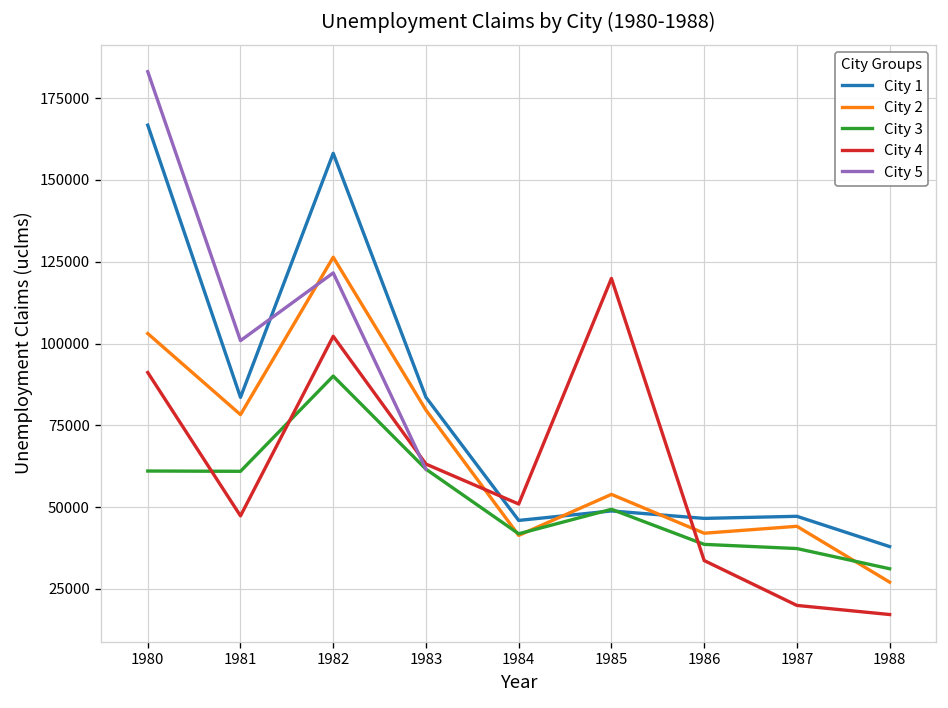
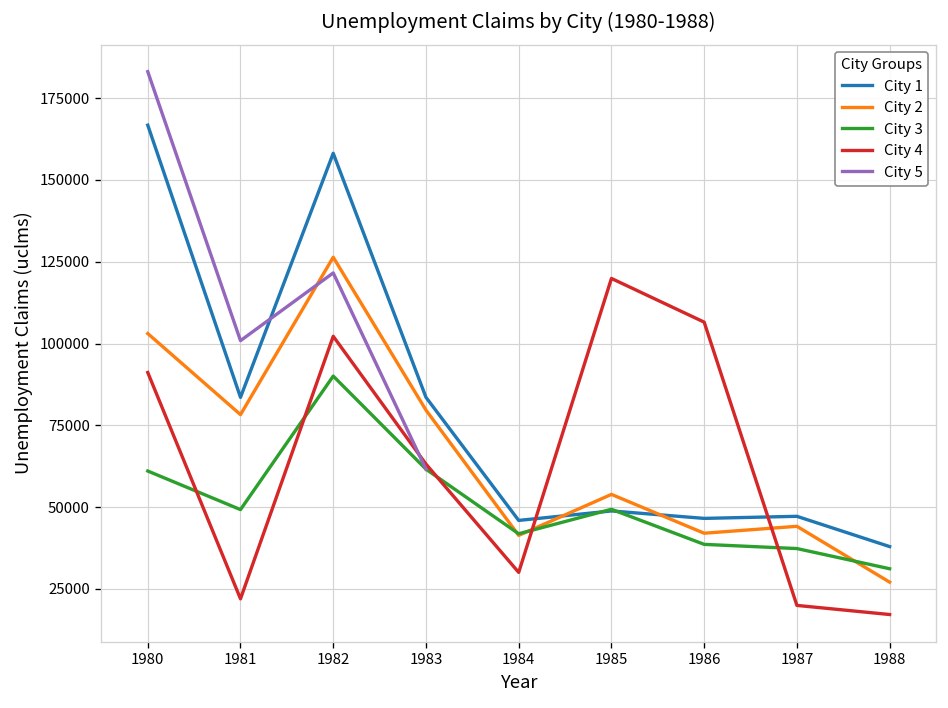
City 3, 1981: 61000 -> 49000
City 4, 1981: 47000 -> 22000
City 4, 1984: 51000 -> 30000
City 4, 1986: 34000 -> 107000
